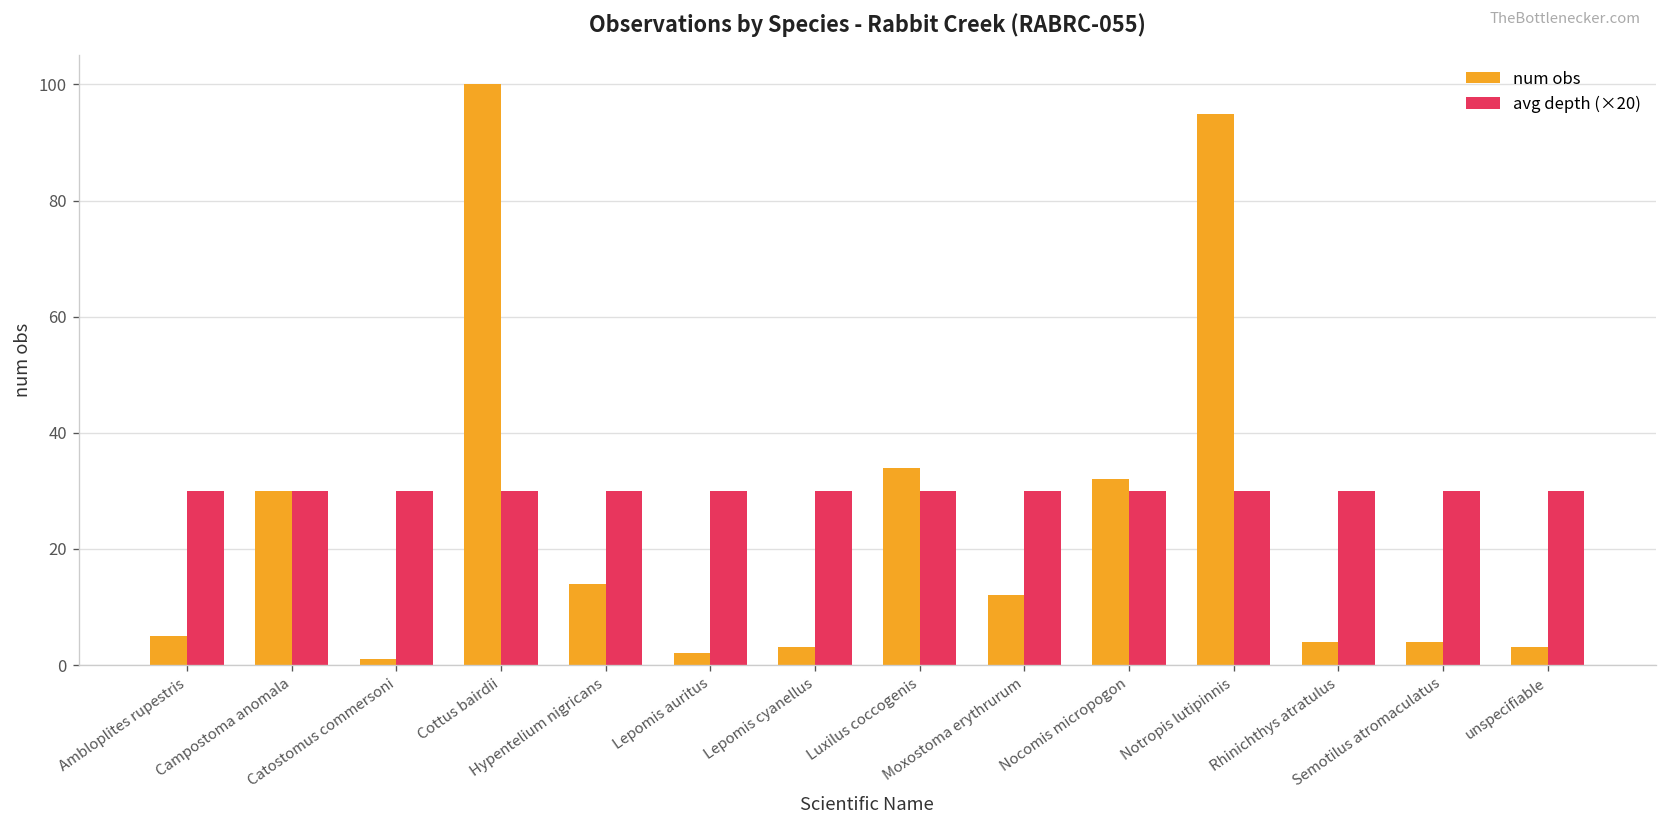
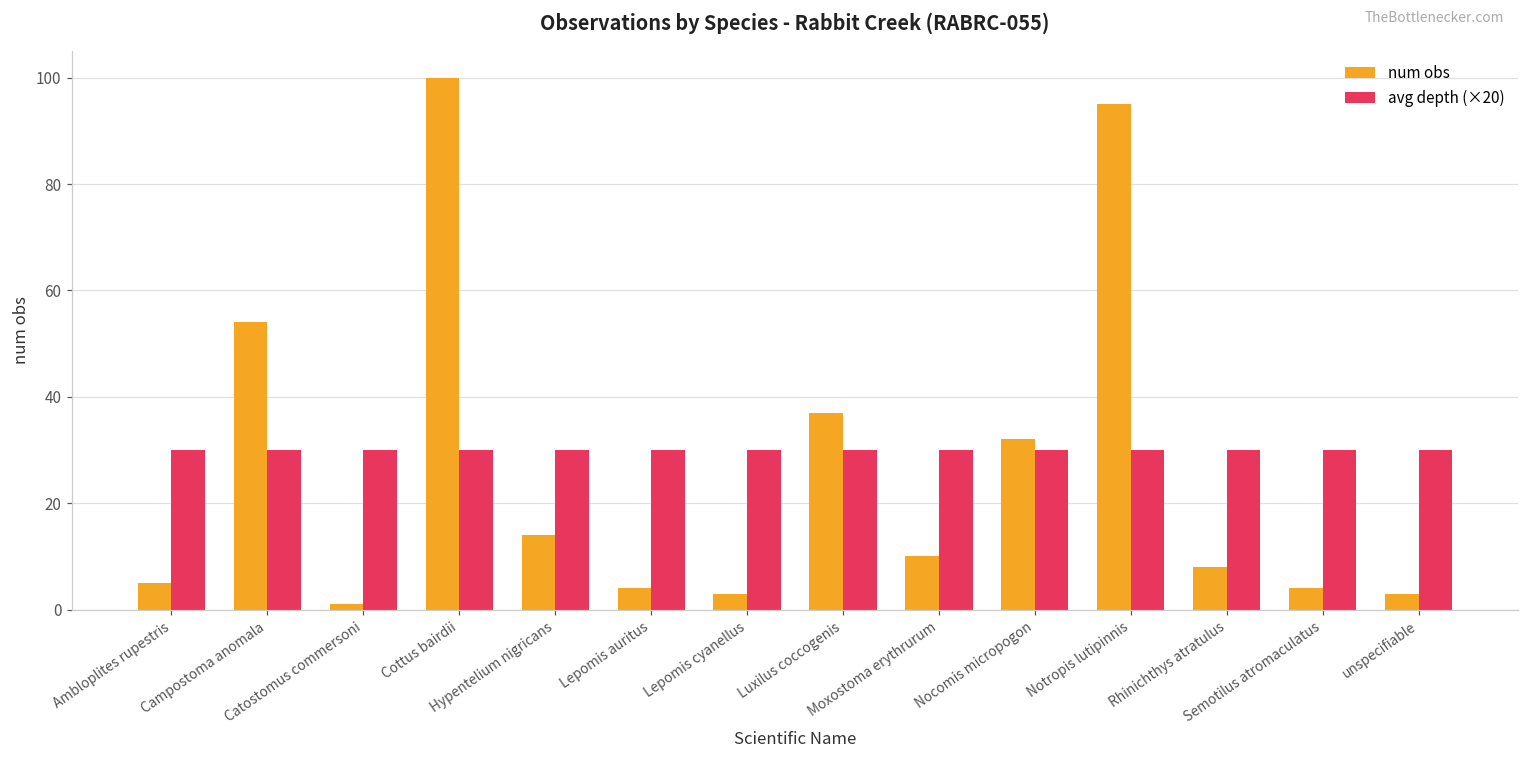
num obs, Campostoma anomala: 30 -> 54
num obs, Lepomis auritus: 2 -> 4
num obs, Luxilus coccogenis: 34 -> 37
num obs, Moxostoma erythrurum: 12 -> 10
num obs, Rhinichthys atratulus: 4 -> 8
